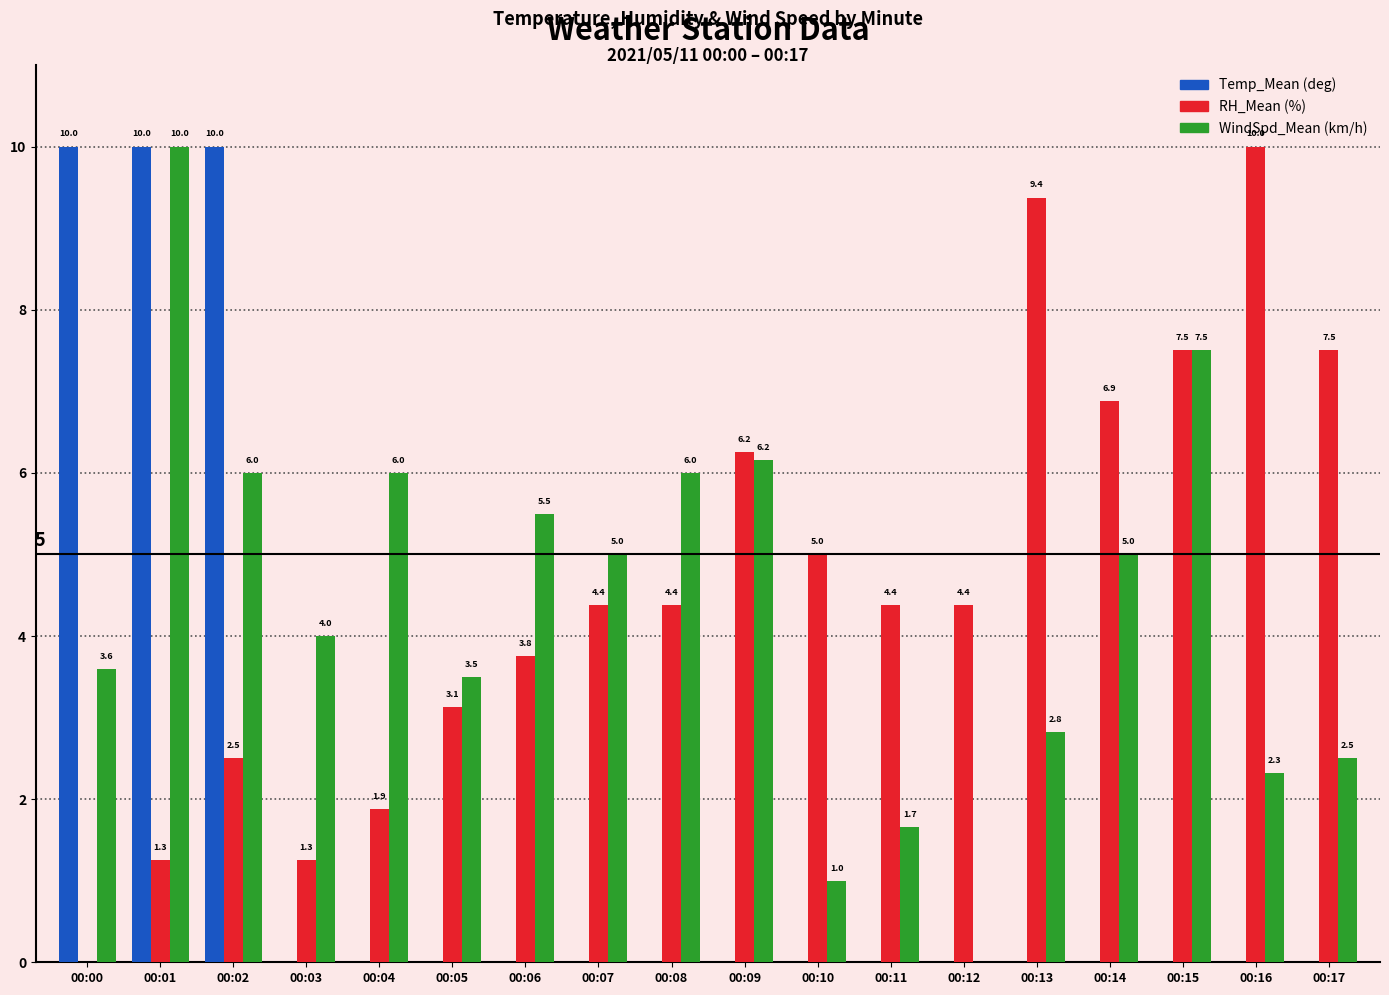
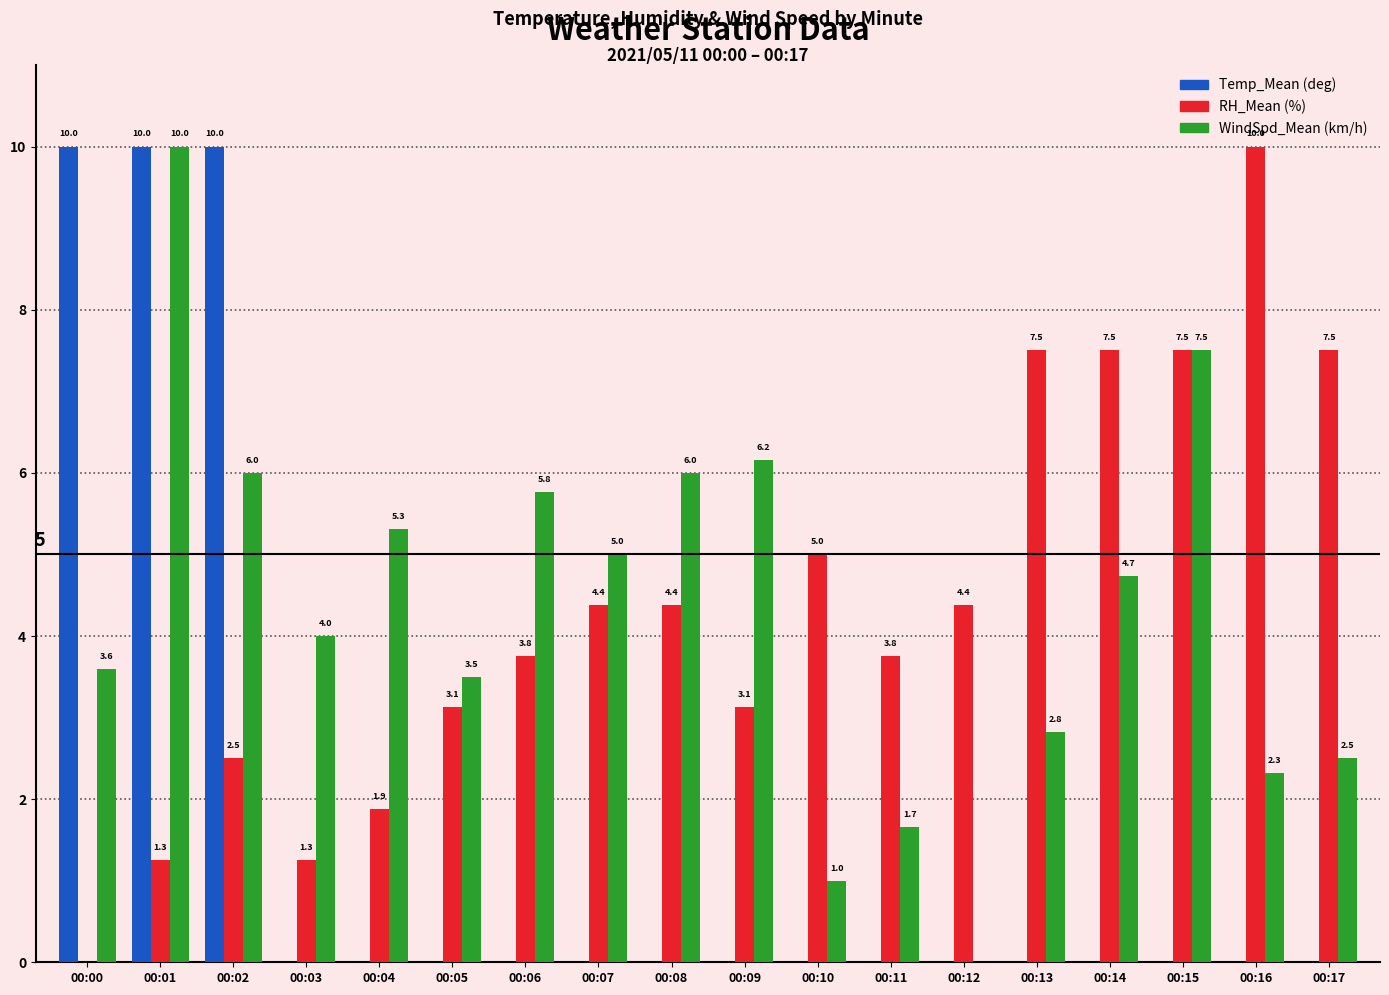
WindSpd_Mean (km/h), 00:04: 6.0 -> 5.3
WindSpd_Mean (km/h), 00:06: 5.5 -> 5.8
RH_Mean (%), 00:09: 6.2 -> 3.1
RH_Mean (%), 00:11: 4.4 -> 3.8
RH_Mean (%), 00:13: 9.4 -> 7.5
RH_Mean (%), 00:14: 6.9 -> 7.5
WindSpd_Mean (km/h), 00:14: 5.0 -> 4.7
